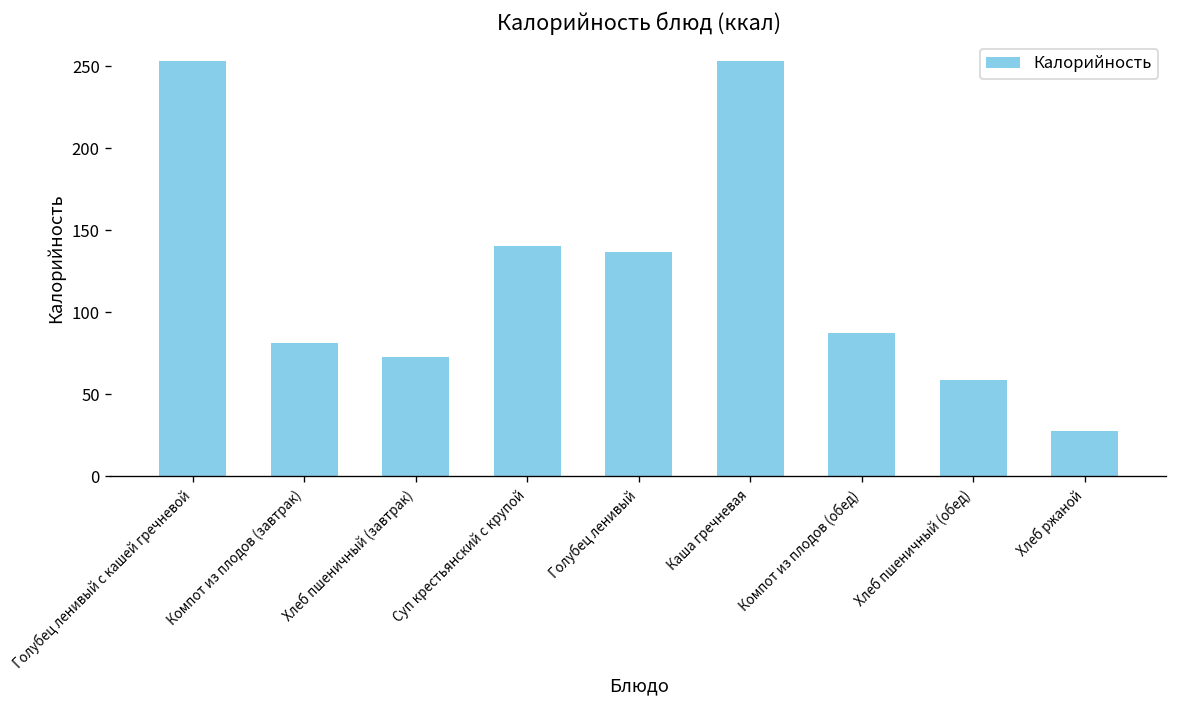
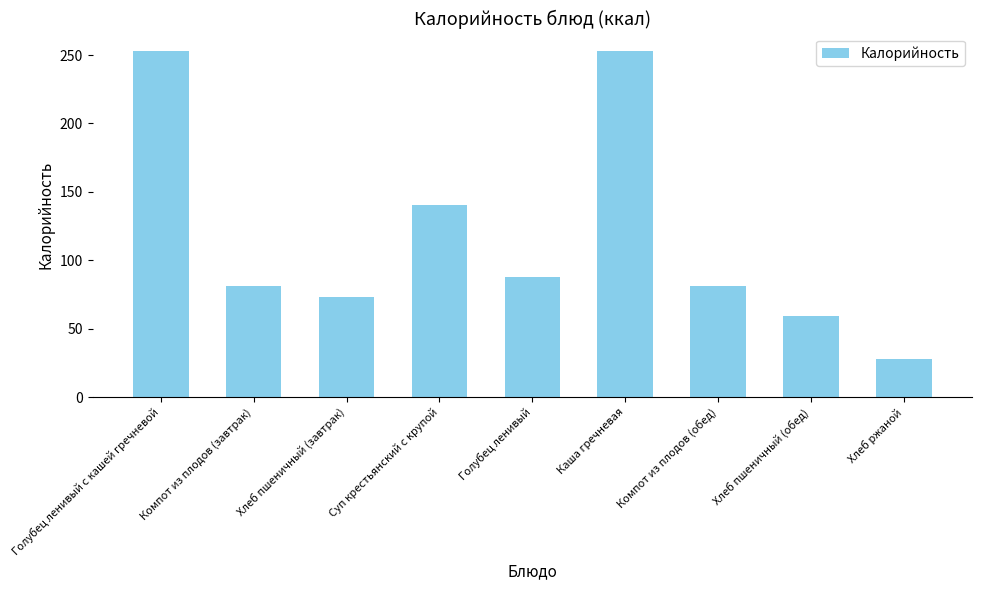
Голубец ленивый: 137 -> 88
Компот из плодов (обед): 88 -> 81
